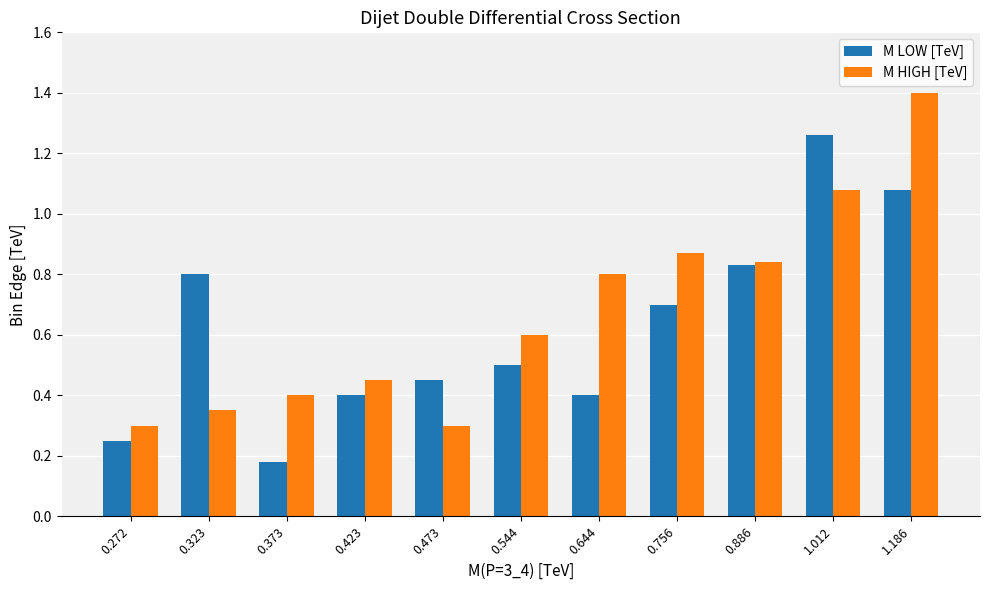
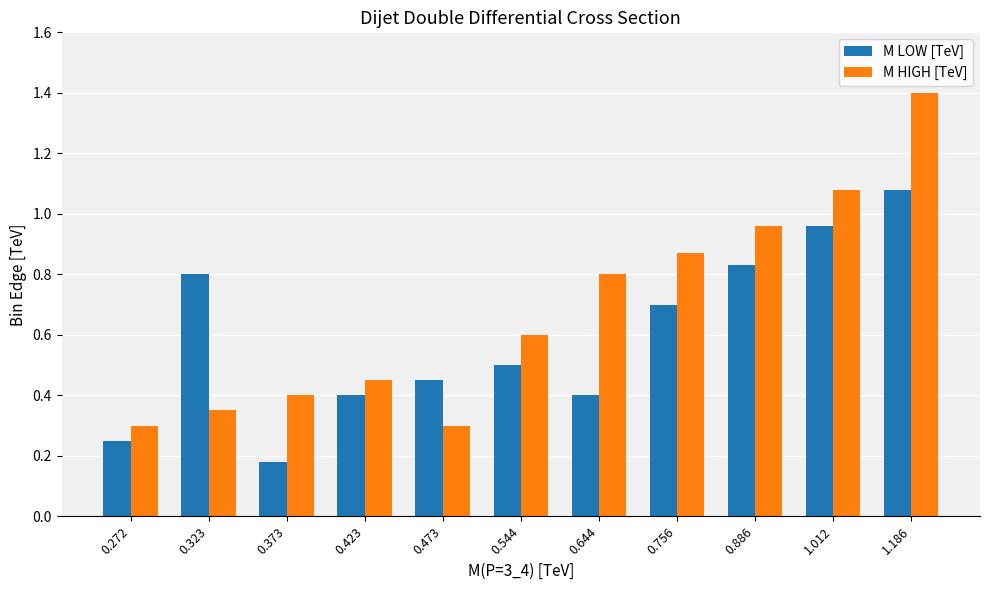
M HIGH [TeV], 0.886: 0.84 -> 0.96
M LOW [TeV], 1.012: 1.26 -> 0.96
